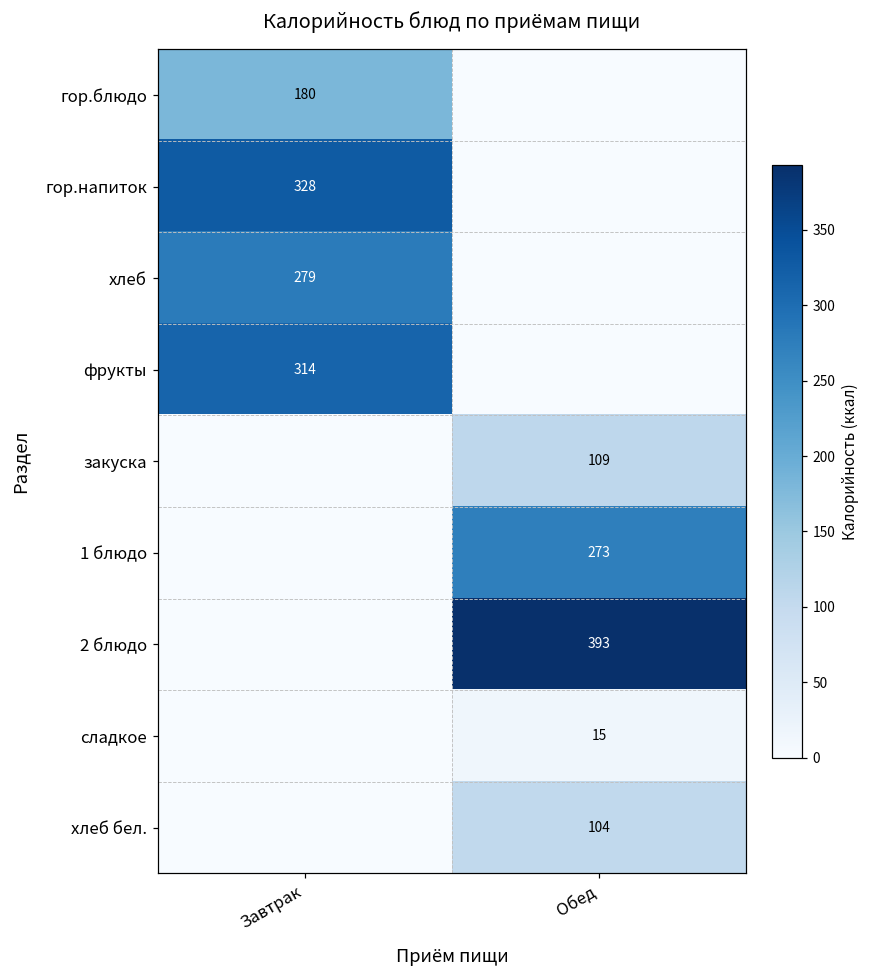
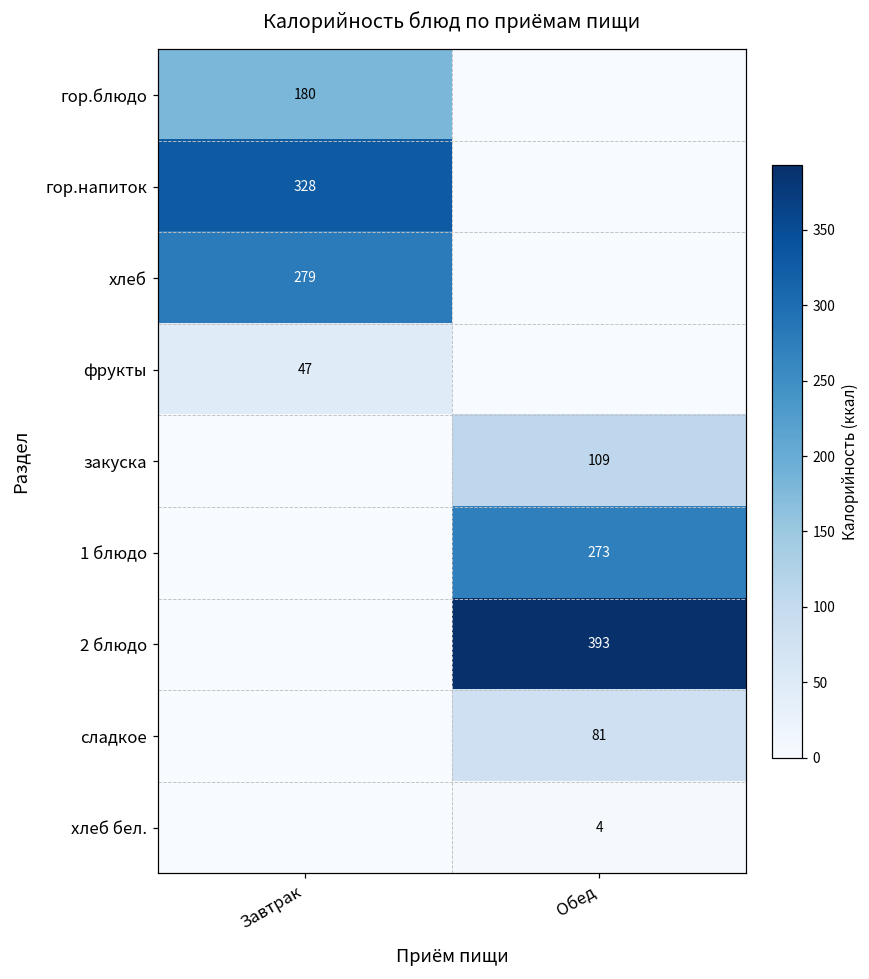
фрукты, Завтрак: 314 -> 47
сладкое, Обед: 15 -> 81
хлеб бел., Обед: 104 -> 4
